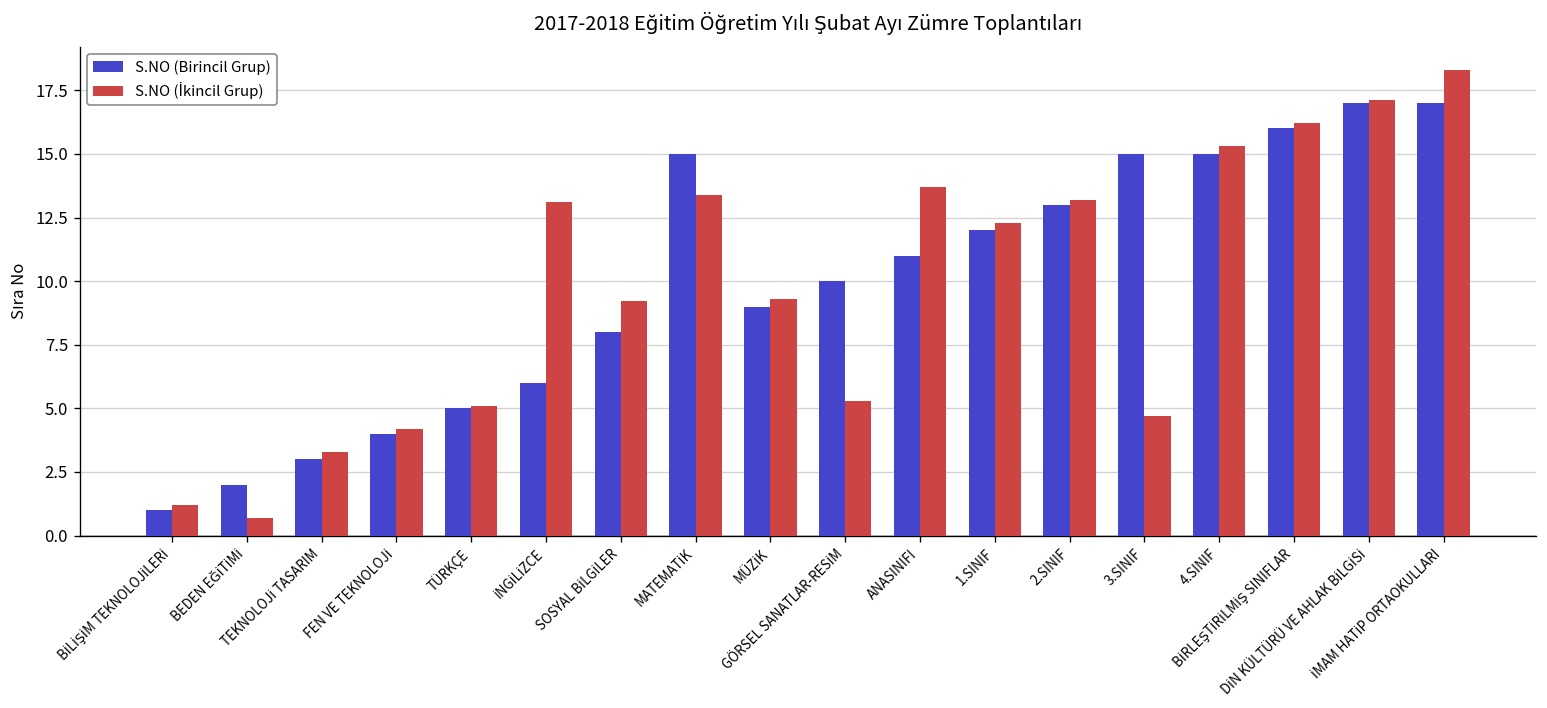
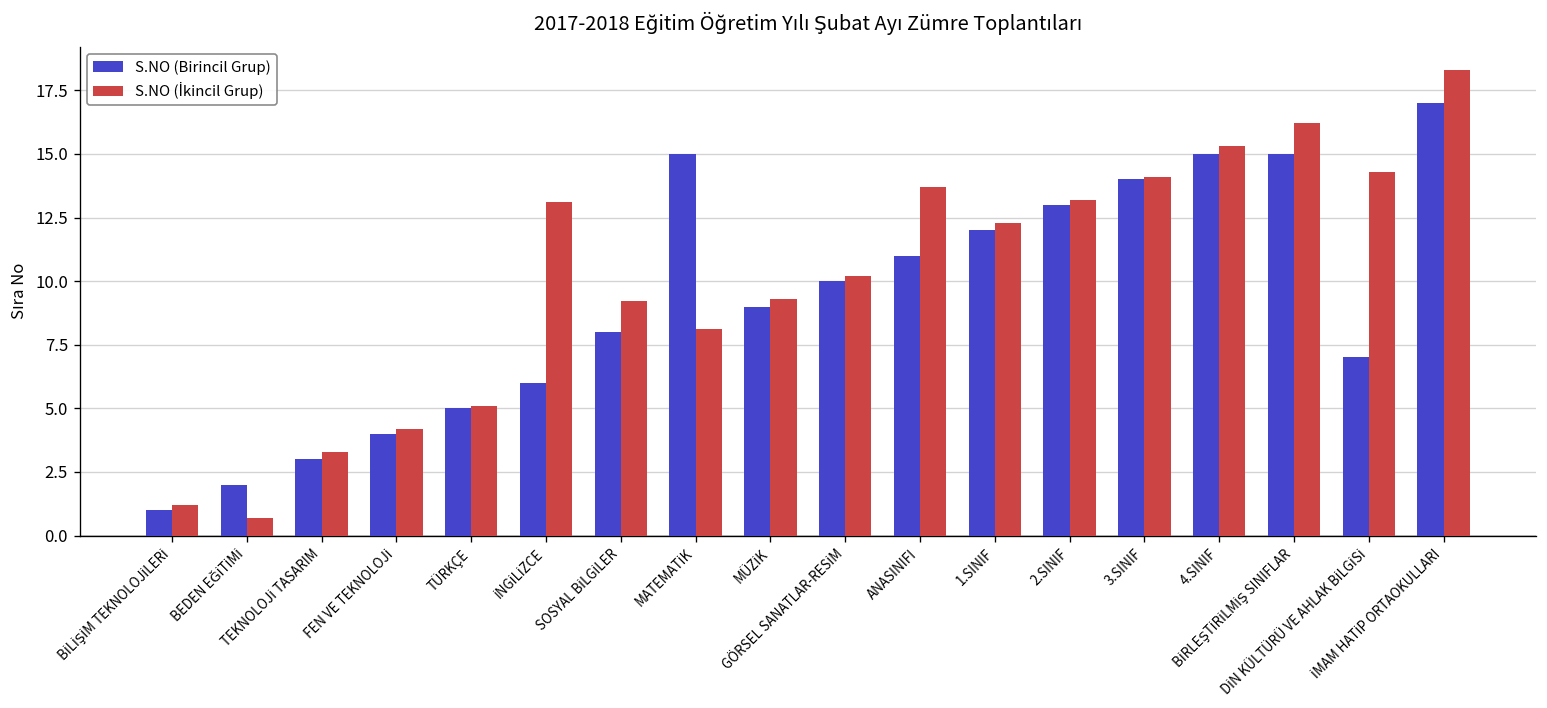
S.NO (İkincil Grup), MATEMATİK: 13.4 -> 8.1
S.NO (İkincil Grup), GÖRSEL SANATLAR-RESİM: 5.3 -> 10.2
S.NO (Birincil Grup), 3.SINIF: 15 -> 14
S.NO (İkincil Grup), 3.SINIF: 4.7 -> 14.1
S.NO (Birincil Grup), BİRLEŞTİRİLMİŞ SINIFLAR: 16 -> 15
S.NO (Birincil Grup), DİN KÜLTÜRÜ VE AHLAK BİLGİSİ: 17 -> 7
S.NO (İkincil Grup), DİN KÜLTÜRÜ VE AHLAK BİLGİSİ: 17.1 -> 14.3
